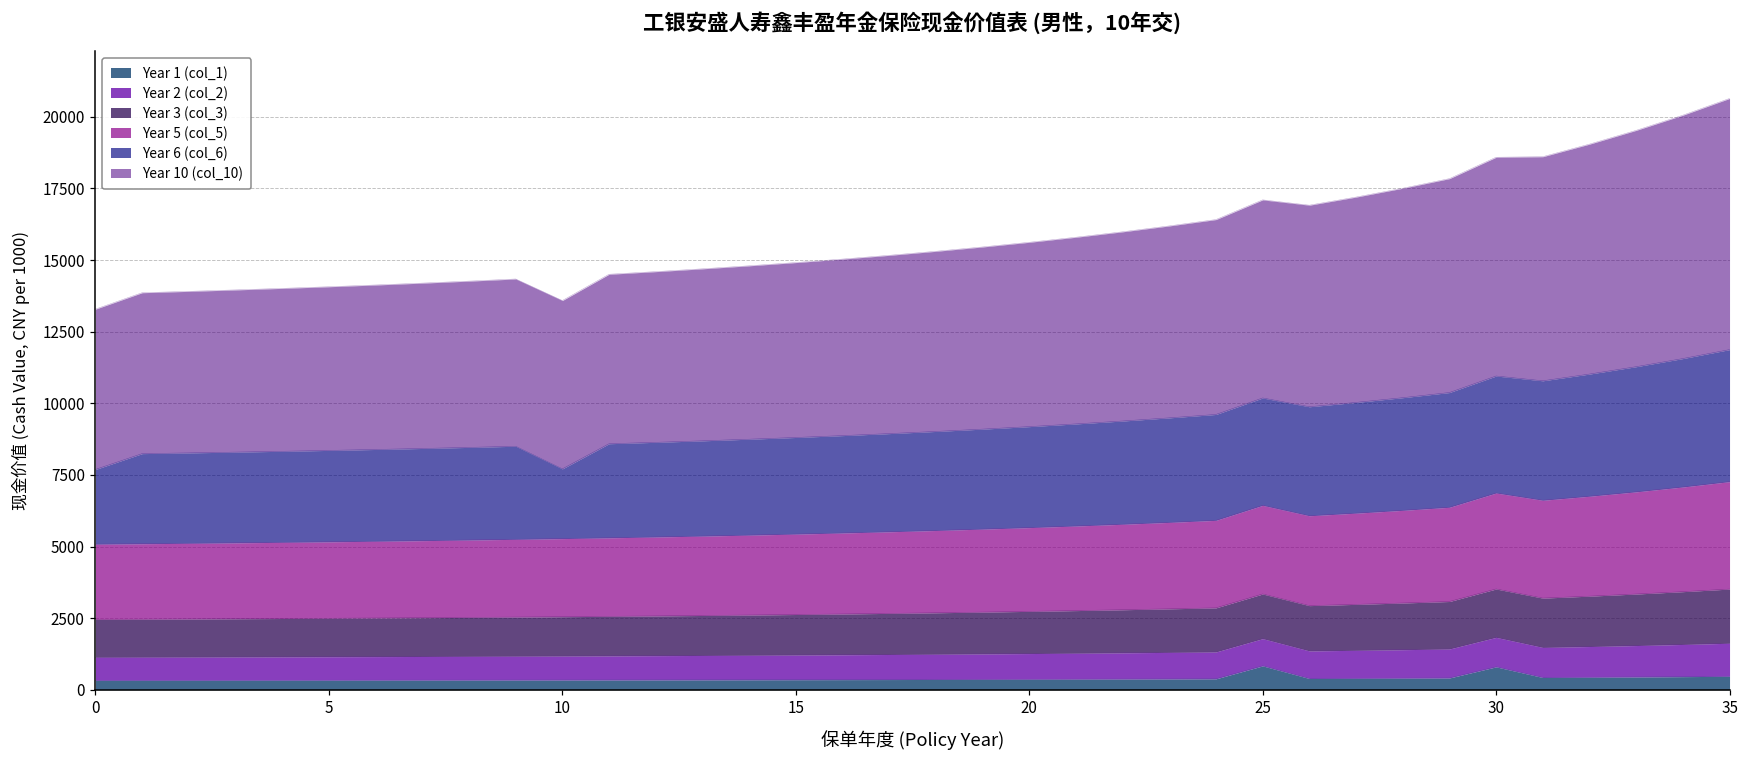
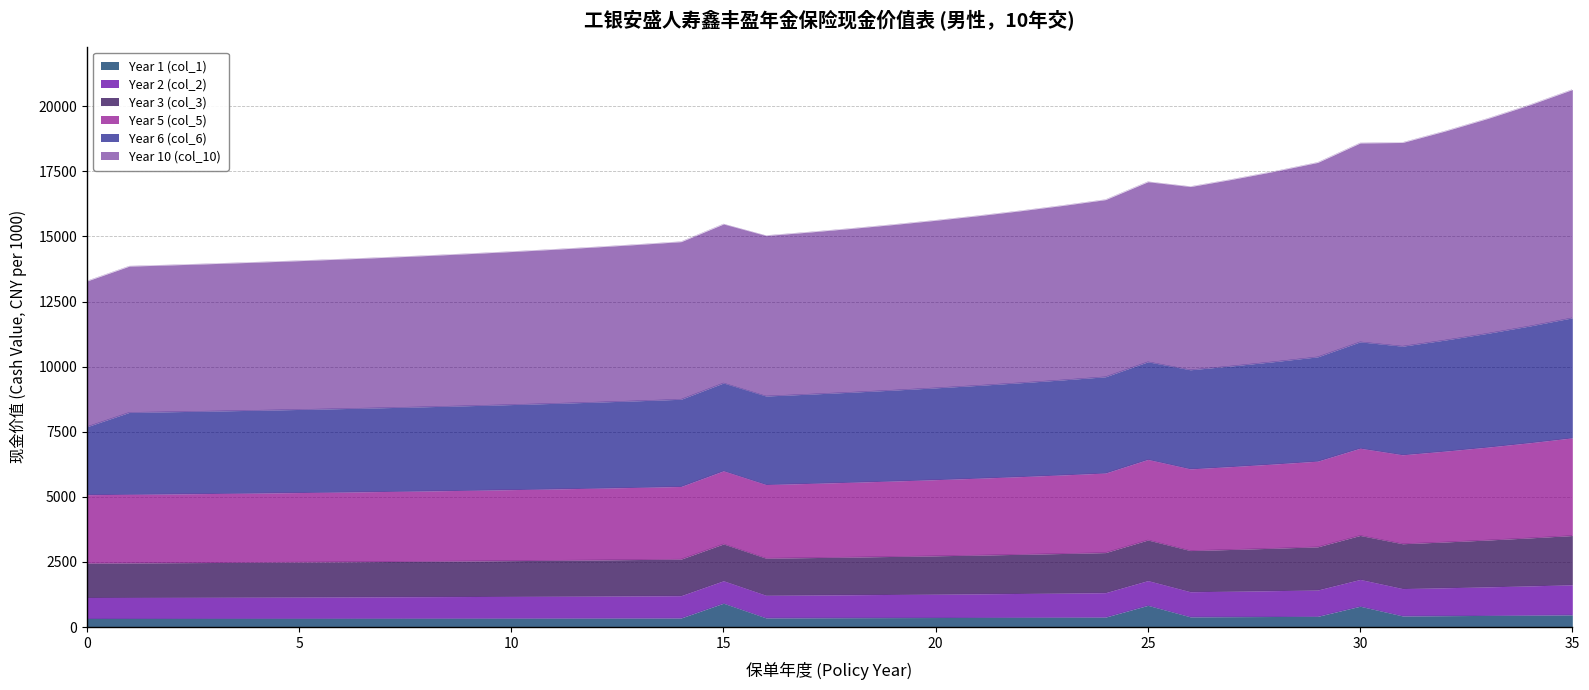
Year 6 (col_6), 10: 2400 -> 3300
Year 1 (col_1), 15: 400 -> 900
